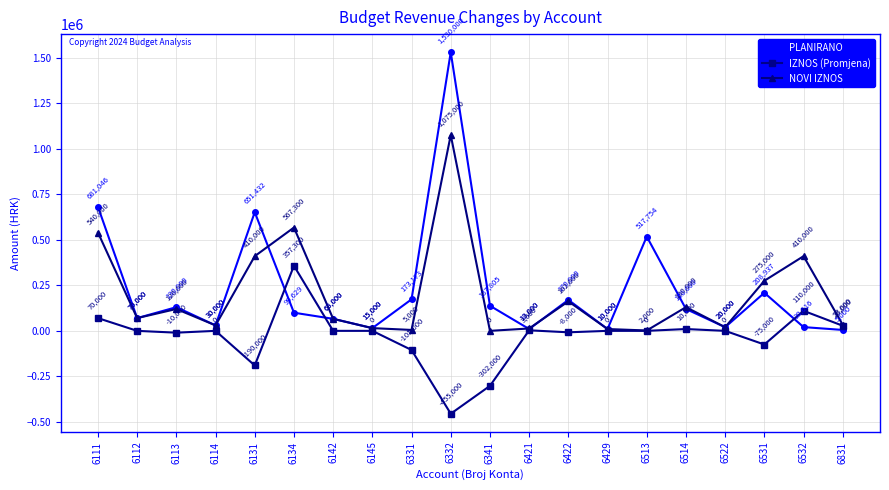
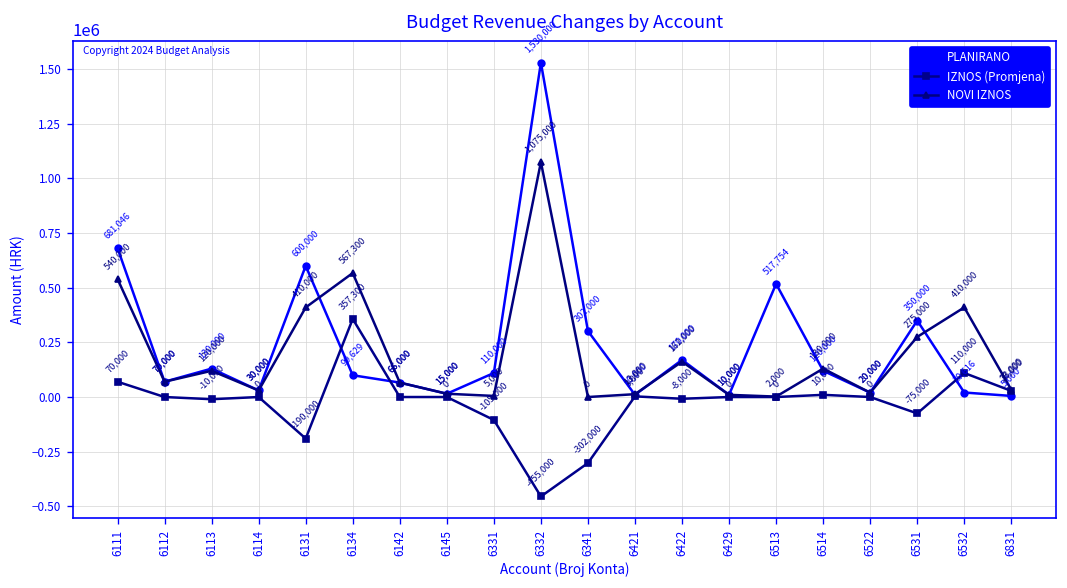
PLANIRANO, 6131: 651,432 -> 600,000
PLANIRANO, 6331: 173,173 -> 110,000
PLANIRANO, 6341: 137,805 -> 302,000
PLANIRANO, 6531: 208,937 -> 350,000
